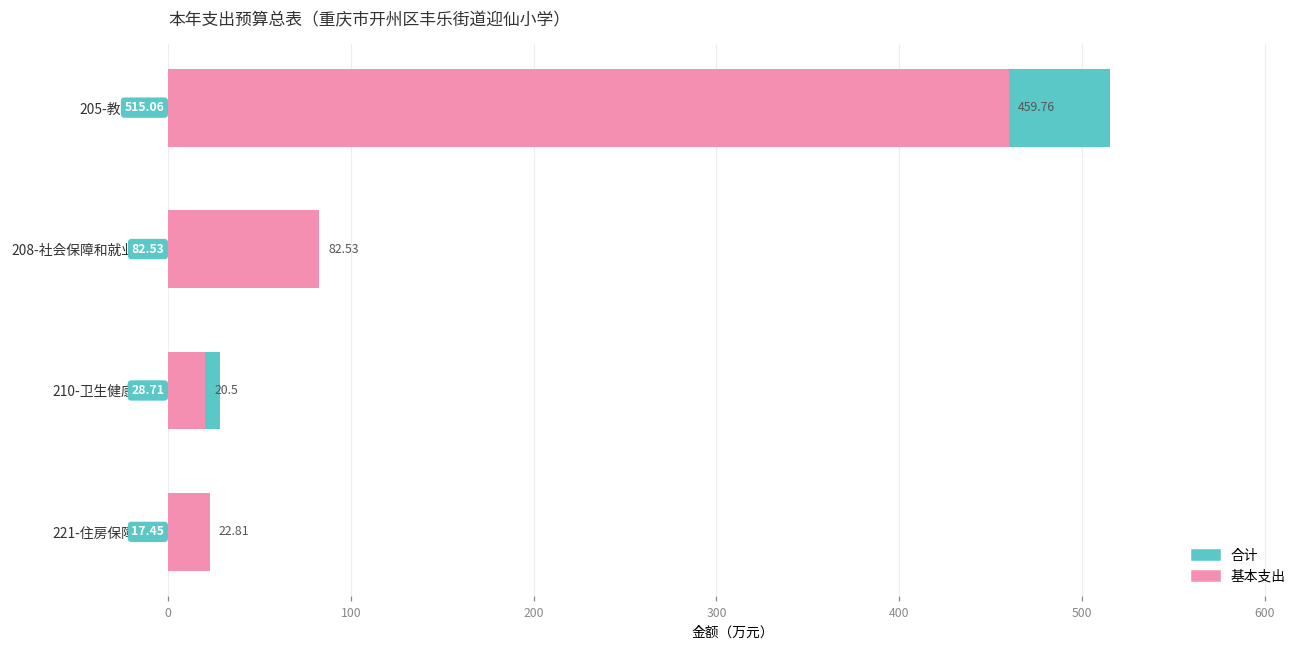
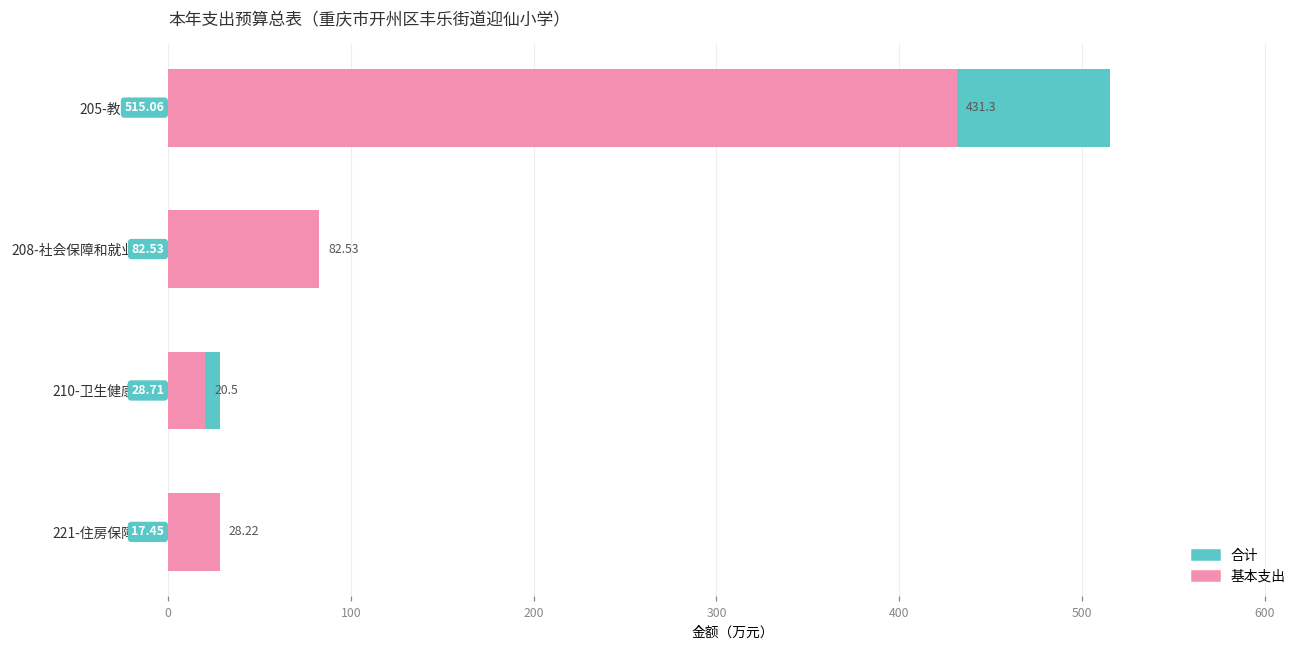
基本支出, 205-教育支出: 459.76 -> 431.3
基本支出, 221-住房保障支出: 22.81 -> 28.22
